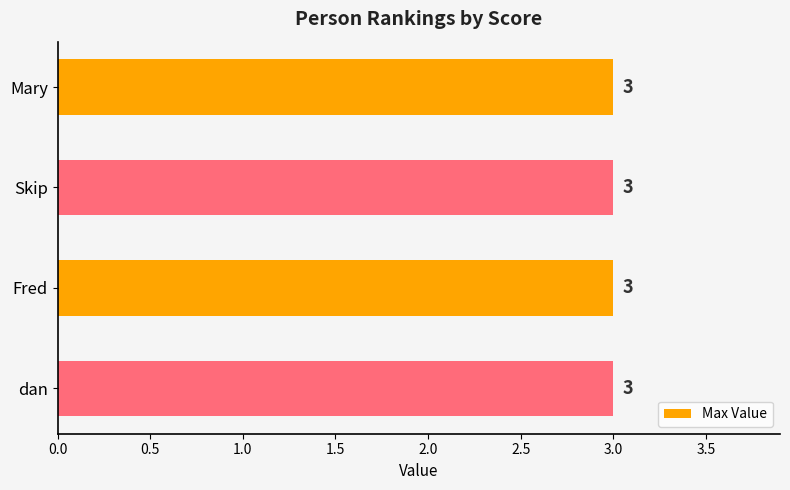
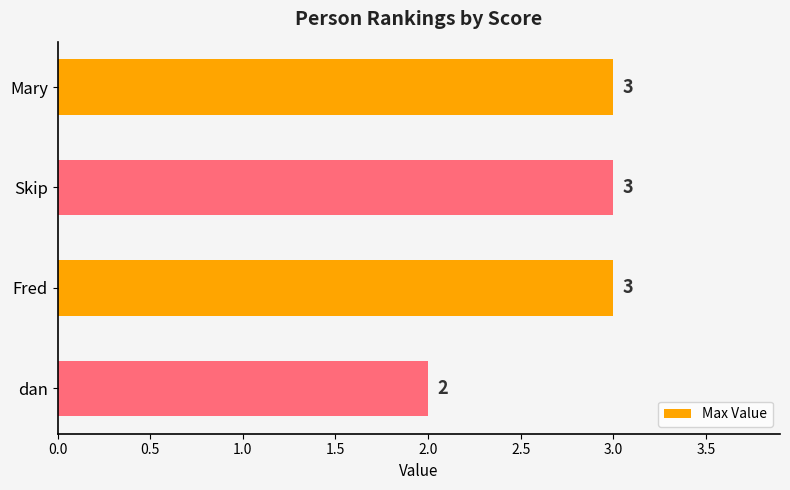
dan: 3 -> 2
